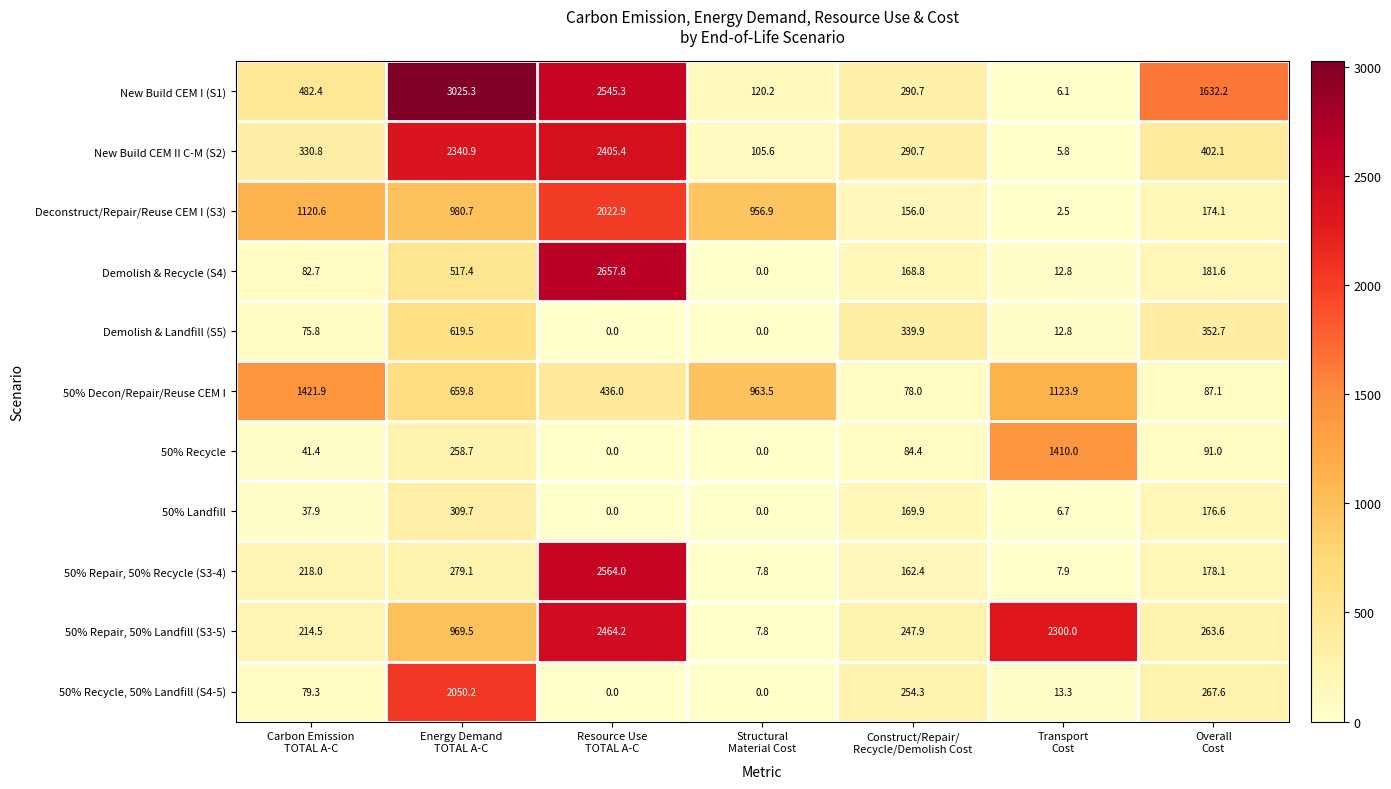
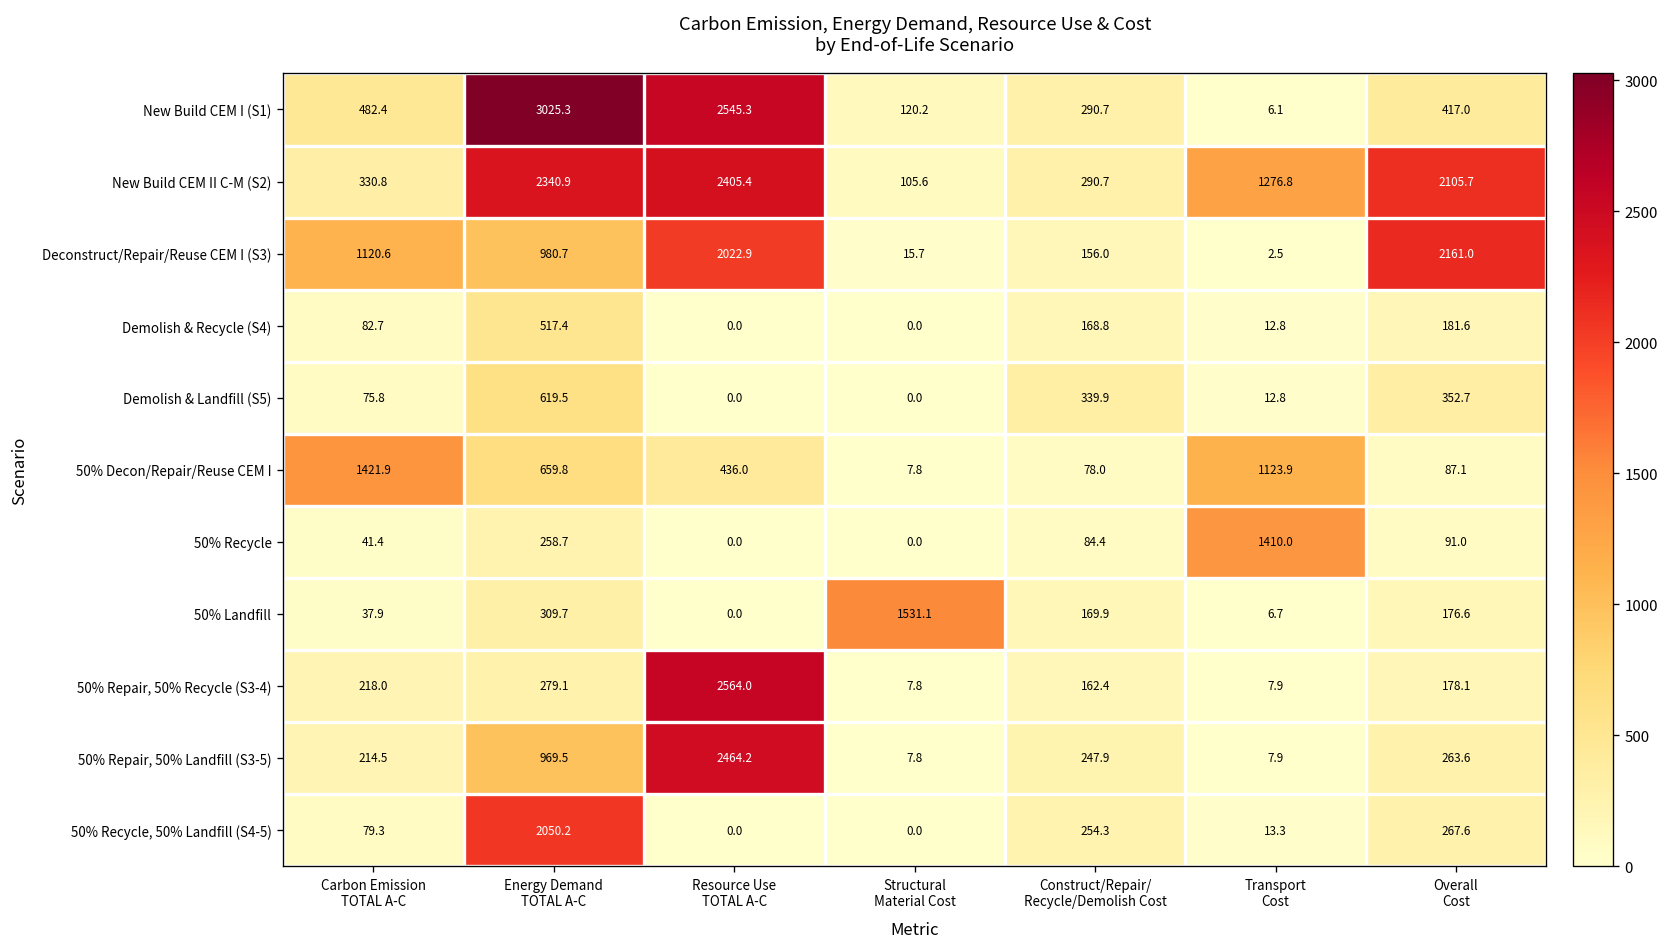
New Build CEM I (S1), Overall Cost: 1632.2 -> 417.0
New Build CEM II C-M (S2), Transport Cost: 5.8 -> 1276.8
New Build CEM II C-M (S2), Overall Cost: 402.1 -> 2105.7
Deconstruct/Repair/Reuse CEM I (S3), Structural Material Cost: 956.9 -> 15.7
Deconstruct/Repair/Reuse CEM I (S3), Overall Cost: 174.1 -> 2161.0
Demolish & Recycle (S4), Resource Use TOTAL A-C: 2657.8 -> 0.0
50% Decon/Repair/Reuse CEM I, Structural Material Cost: 963.5 -> 7.8
50% Landfill, Structural Material Cost: 0.0 -> 1531.1
50% Repair, 50% Landfill (S3-5), Transport Cost: 2300.0 -> 7.9
